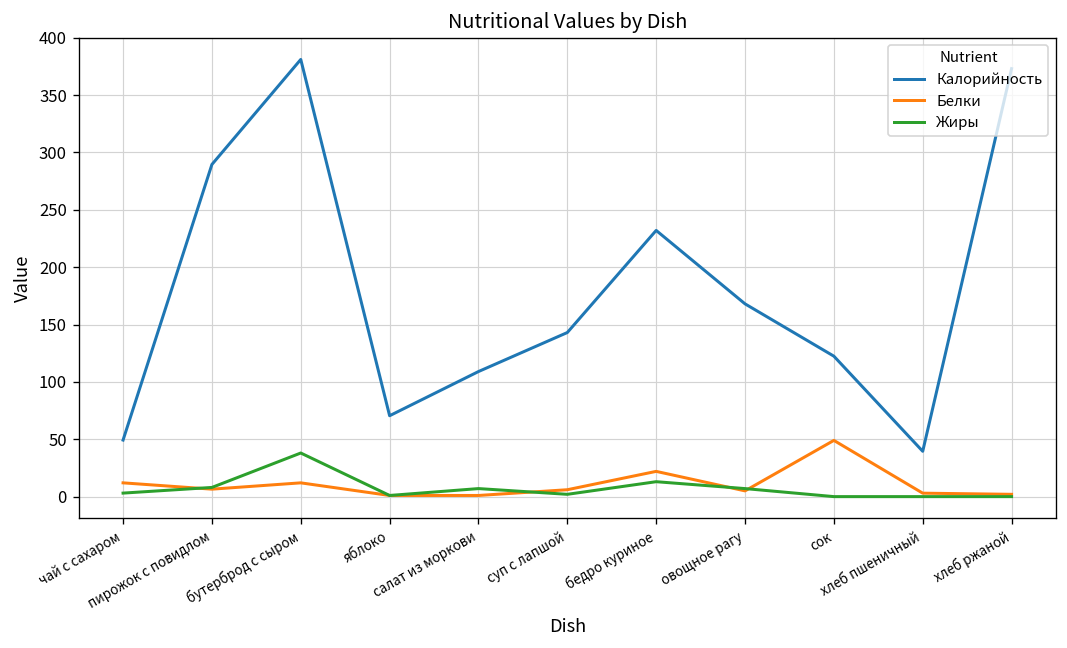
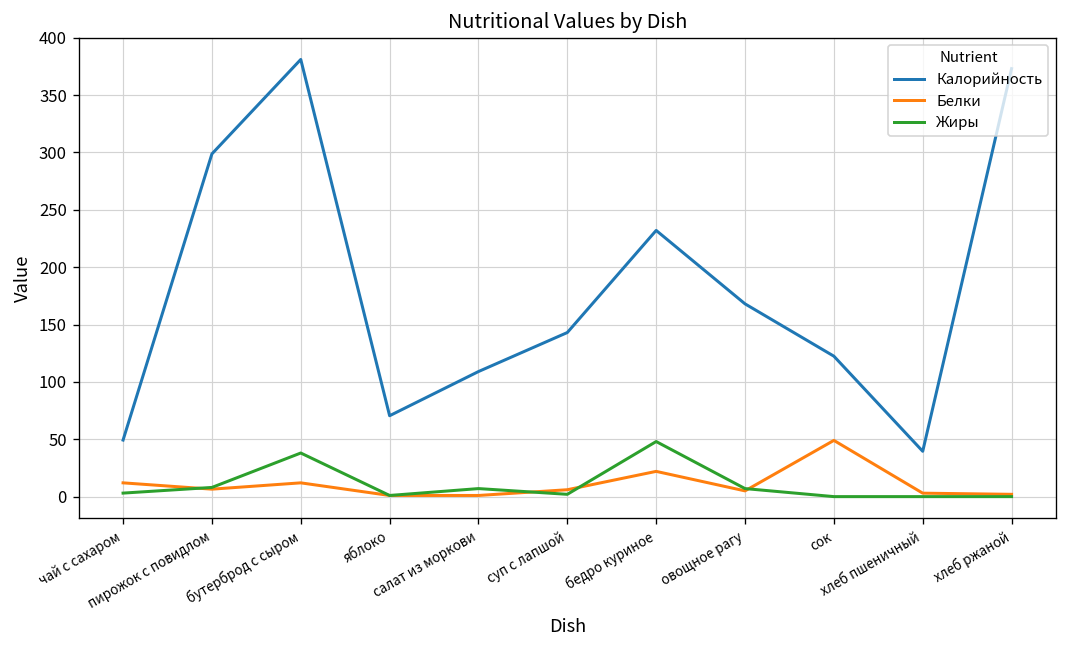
Калорийность, пирожок с повидлом: 290 -> 300
Жиры, бедро куриное: 10 -> 50
